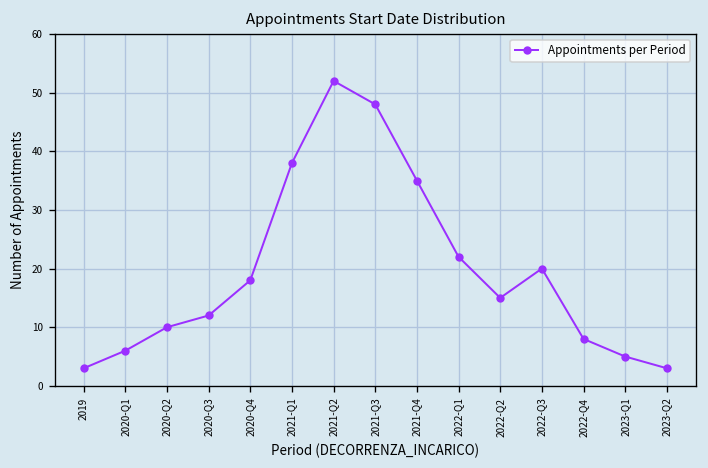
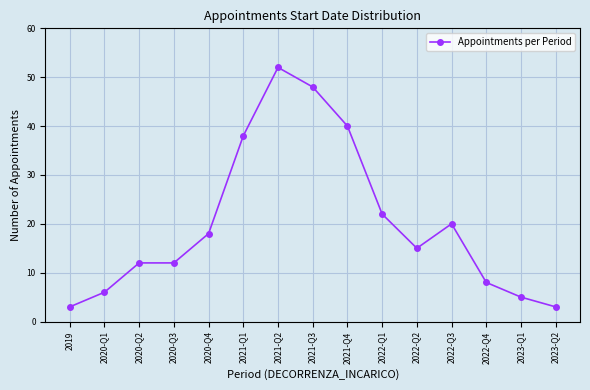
2020-Q2: 10 -> 12
2021-Q4: 35 -> 40
